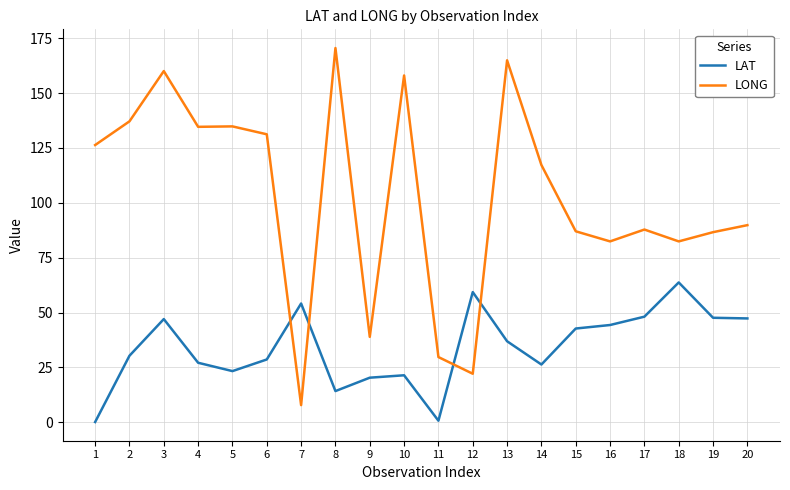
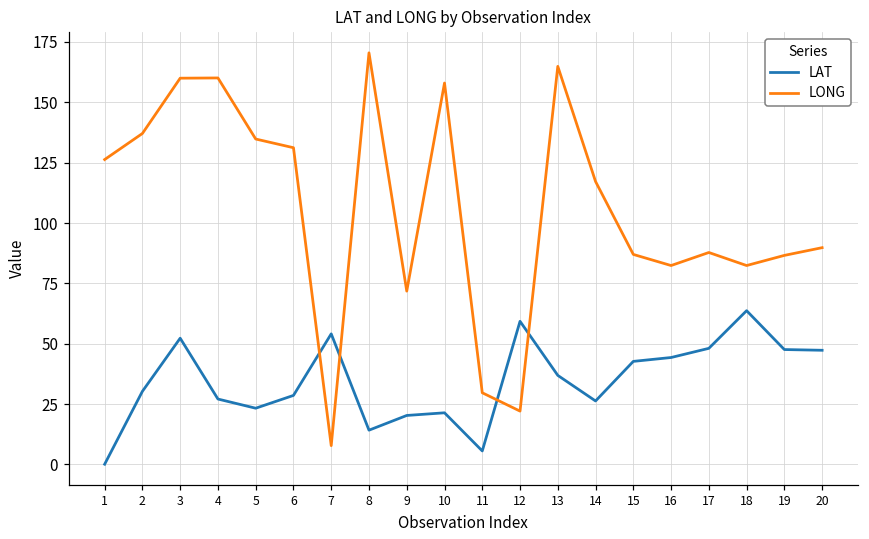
LAT, 3: 47 -> 52
LONG, 4: 135 -> 160
LONG, 9: 39 -> 72
LAT, 11: 1 -> 6
